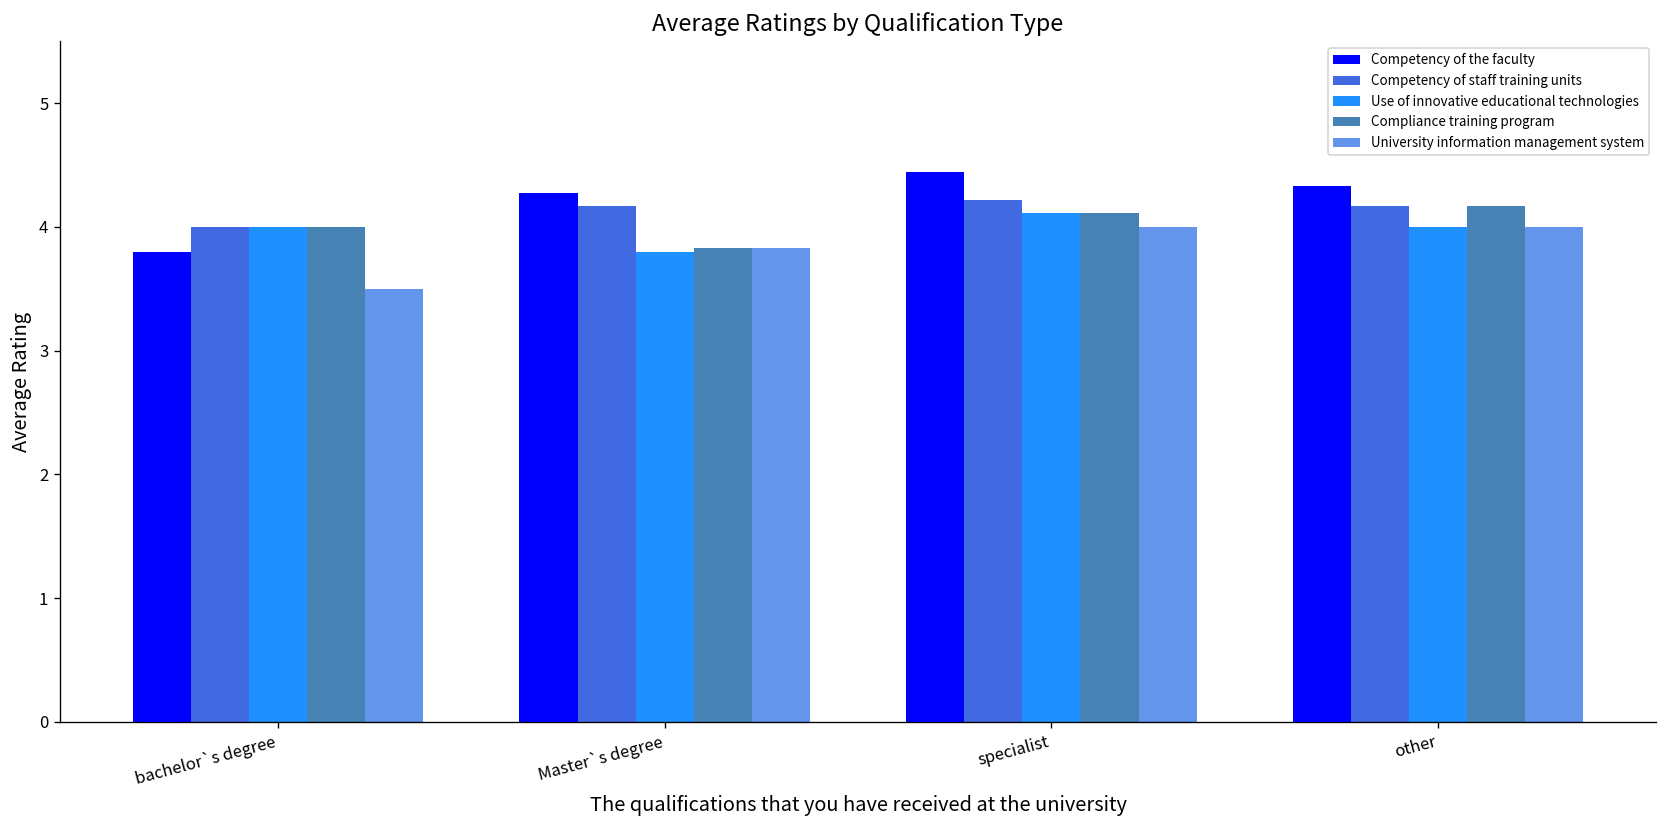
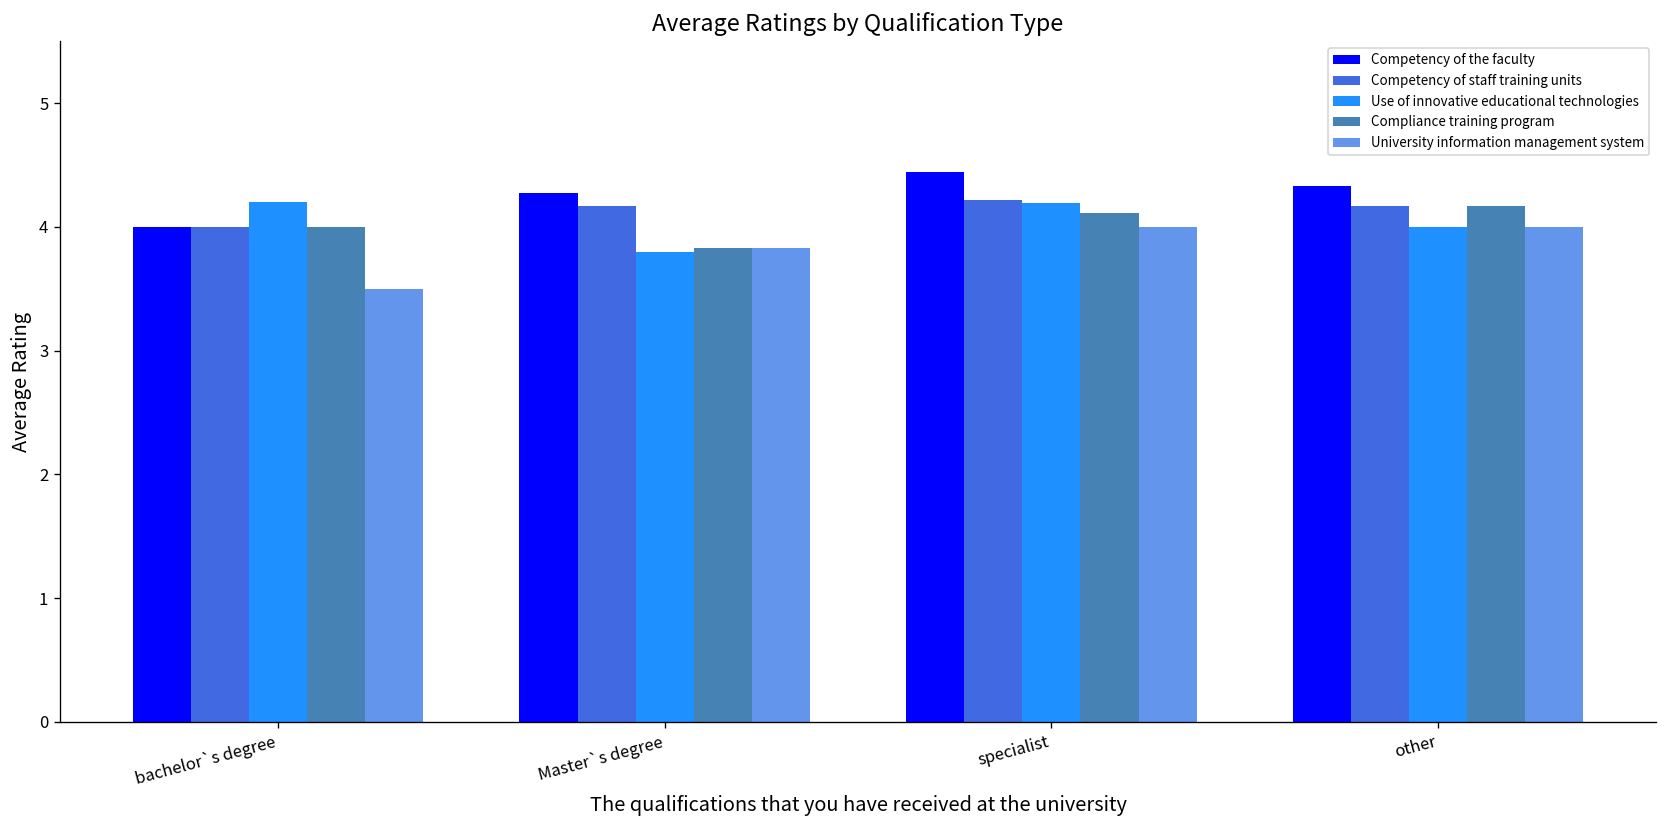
Competency of the faculty, bachelor`s degree: 3.8 -> 4.0
Use of innovative educational technologies, bachelor`s degree: 4.0 -> 4.2
Use of innovative educational technologies, specialist: 4.11 -> 4.19
